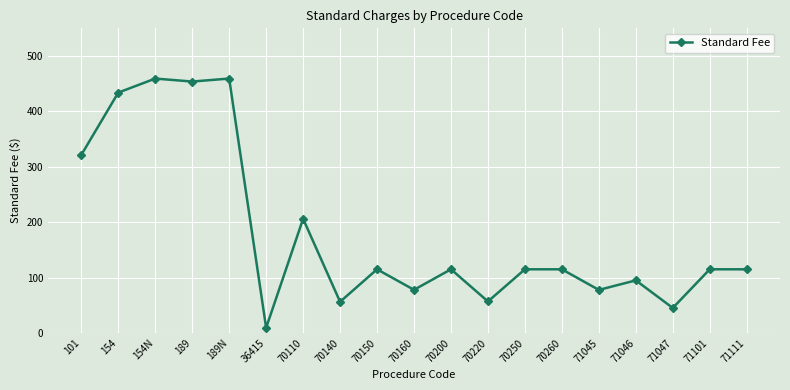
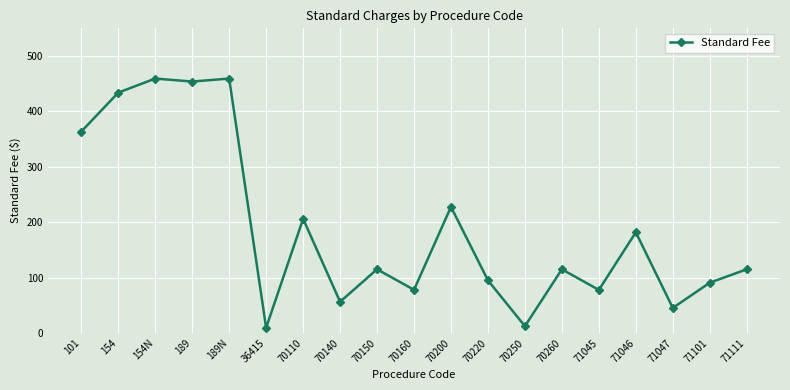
101: 320 -> 360
70200: 120 -> 230
70220: 60 -> 100
70250: 120 -> 10
71046: 100 -> 180
71101: 120 -> 90
